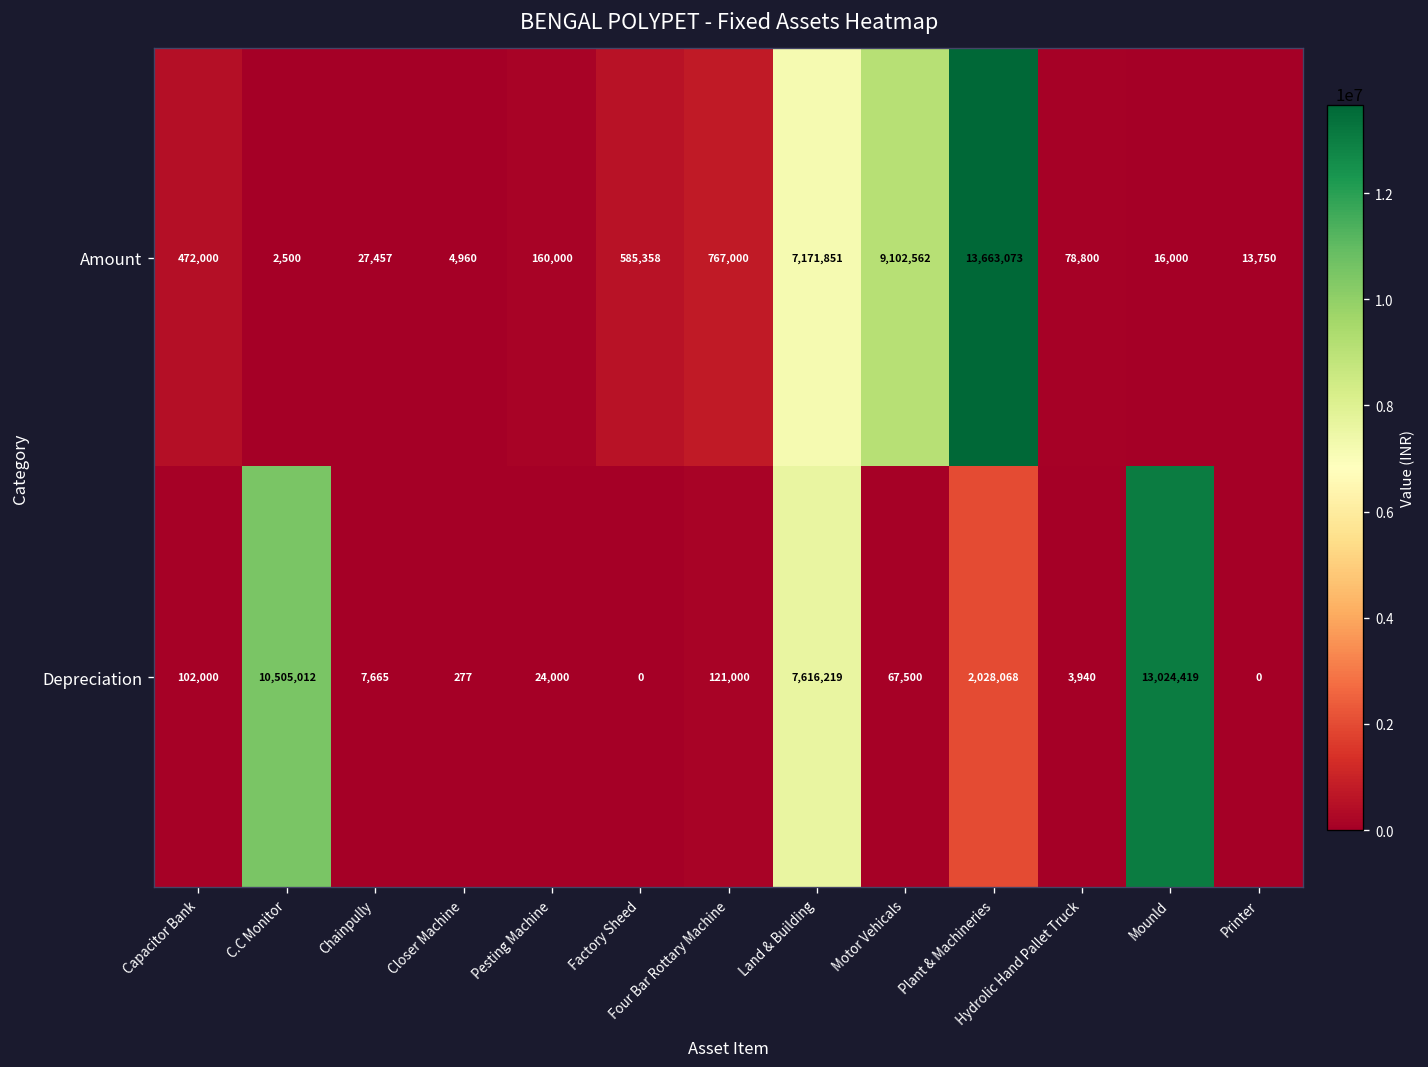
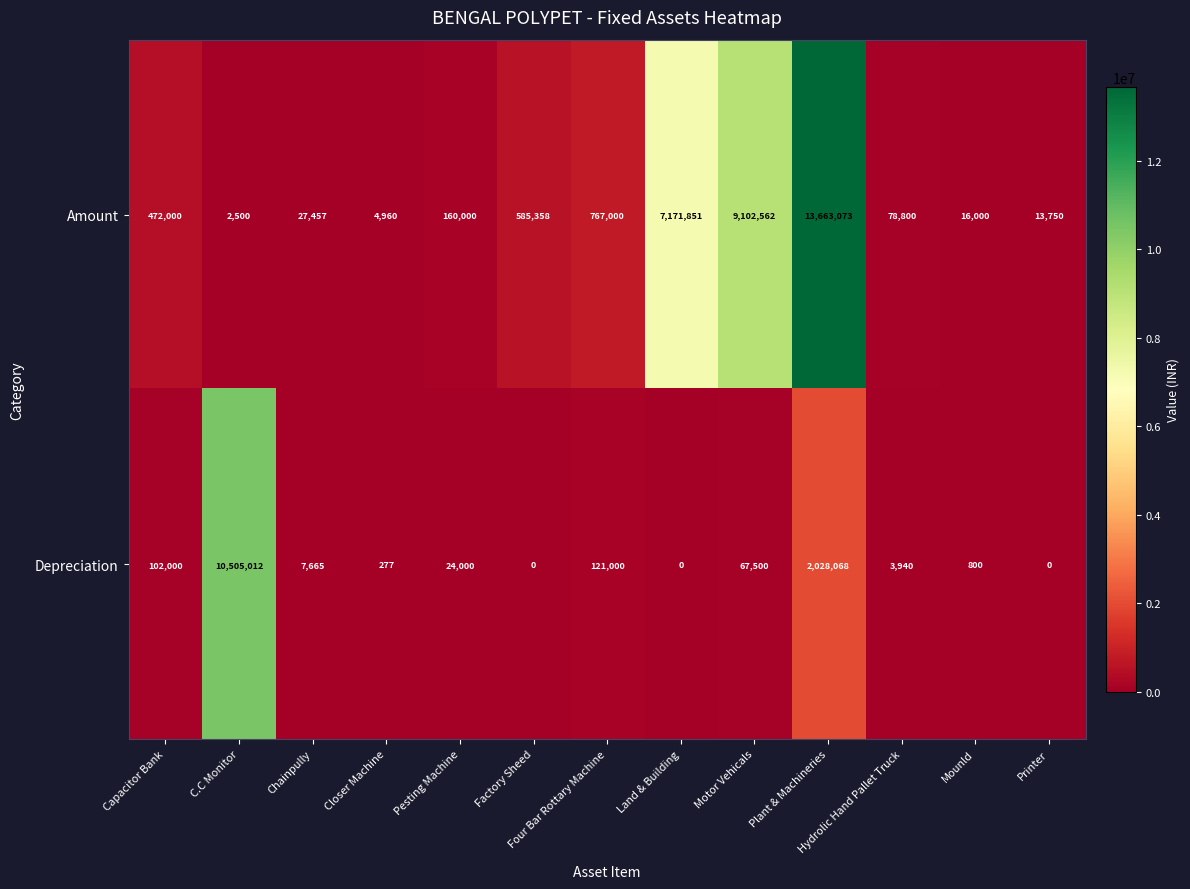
Depreciation, Land & Building: 7,616,219 -> 0
Depreciation, Mounld: 13,024,419 -> 800
